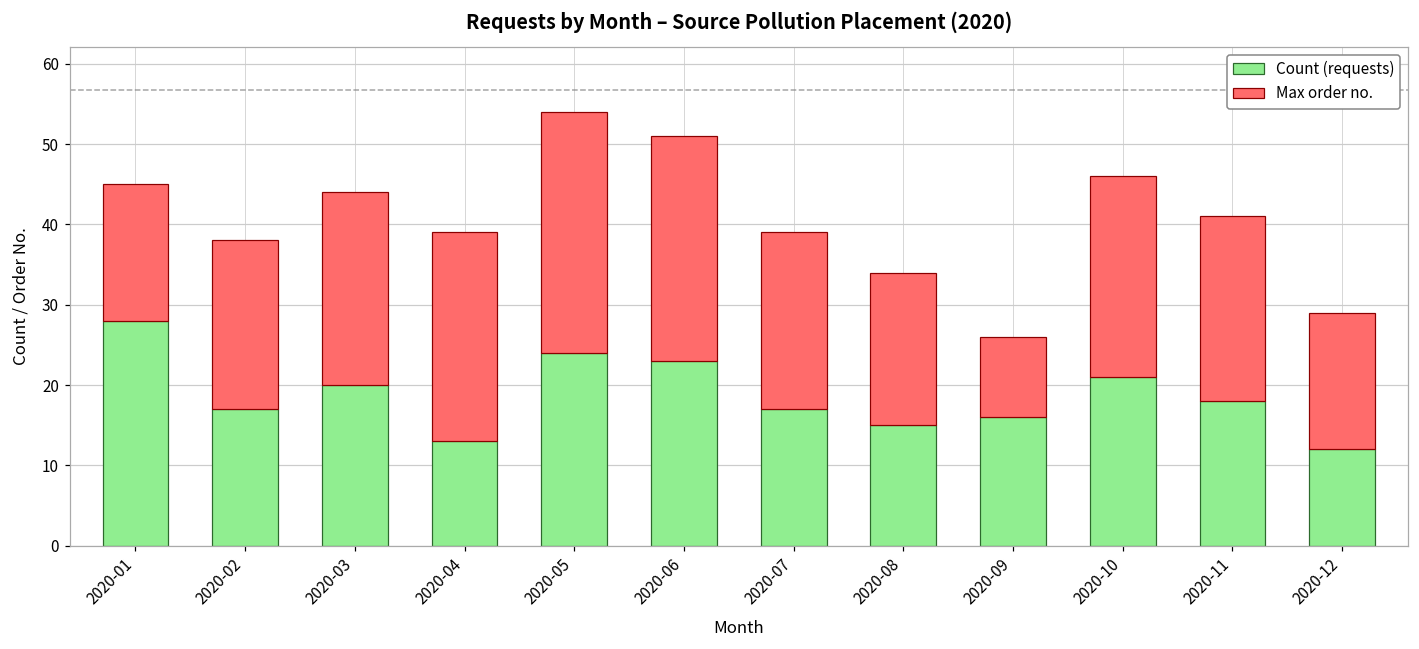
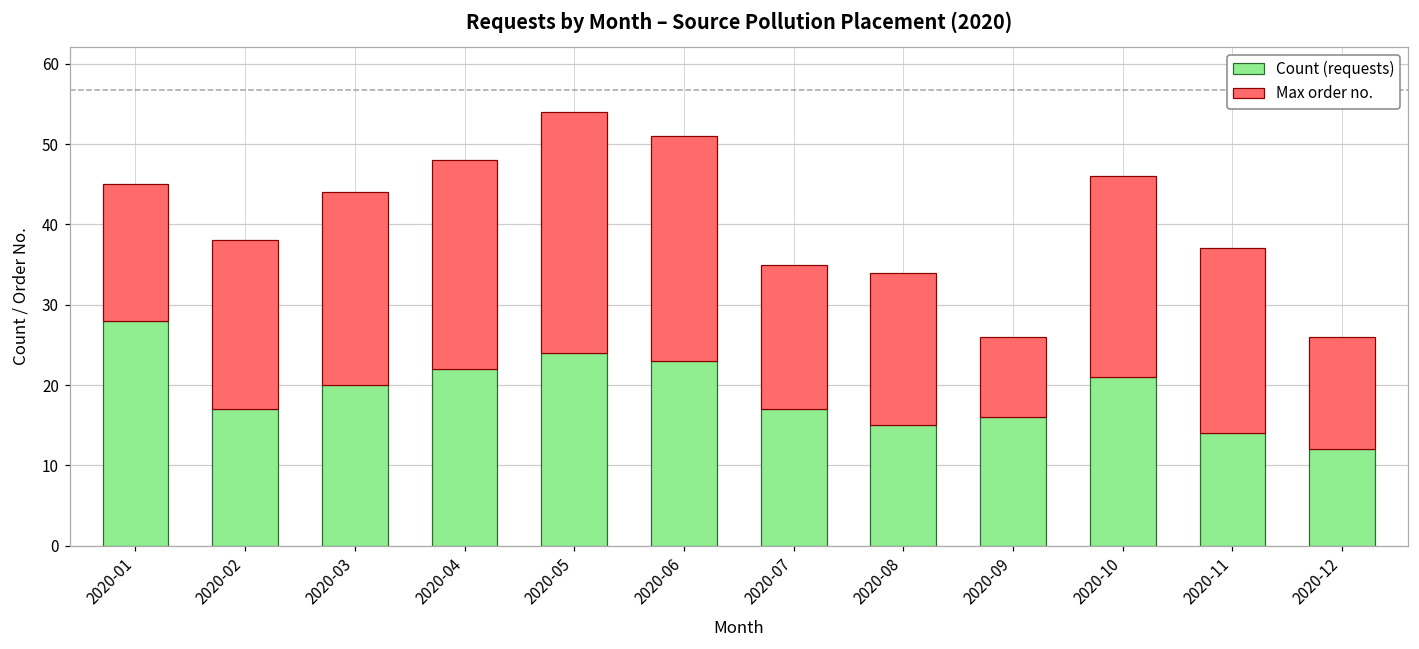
Count (requests), 2020-04: 13 -> 22
Max order no., 2020-07: 22 -> 18
Count (requests), 2020-11: 18 -> 14
Max order no., 2020-12: 17 -> 14
